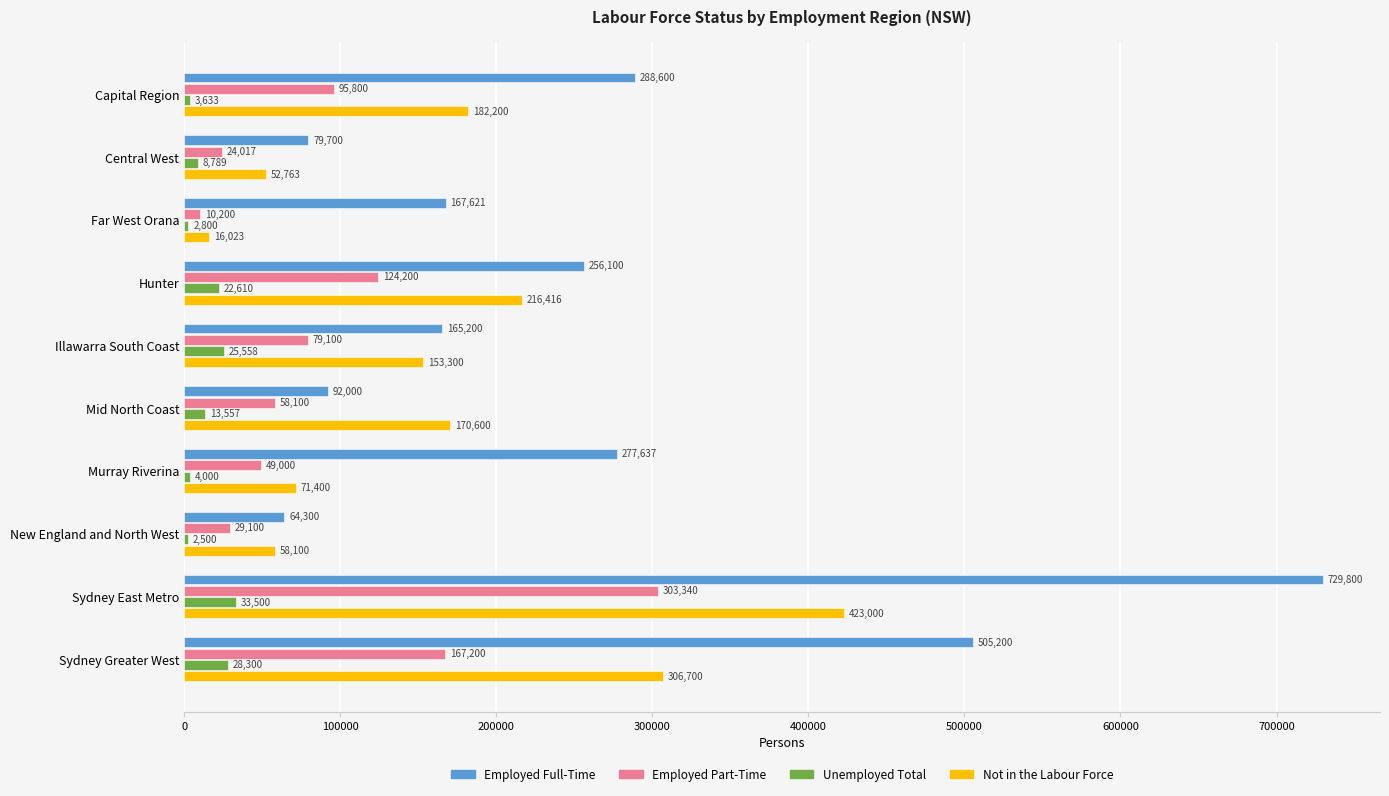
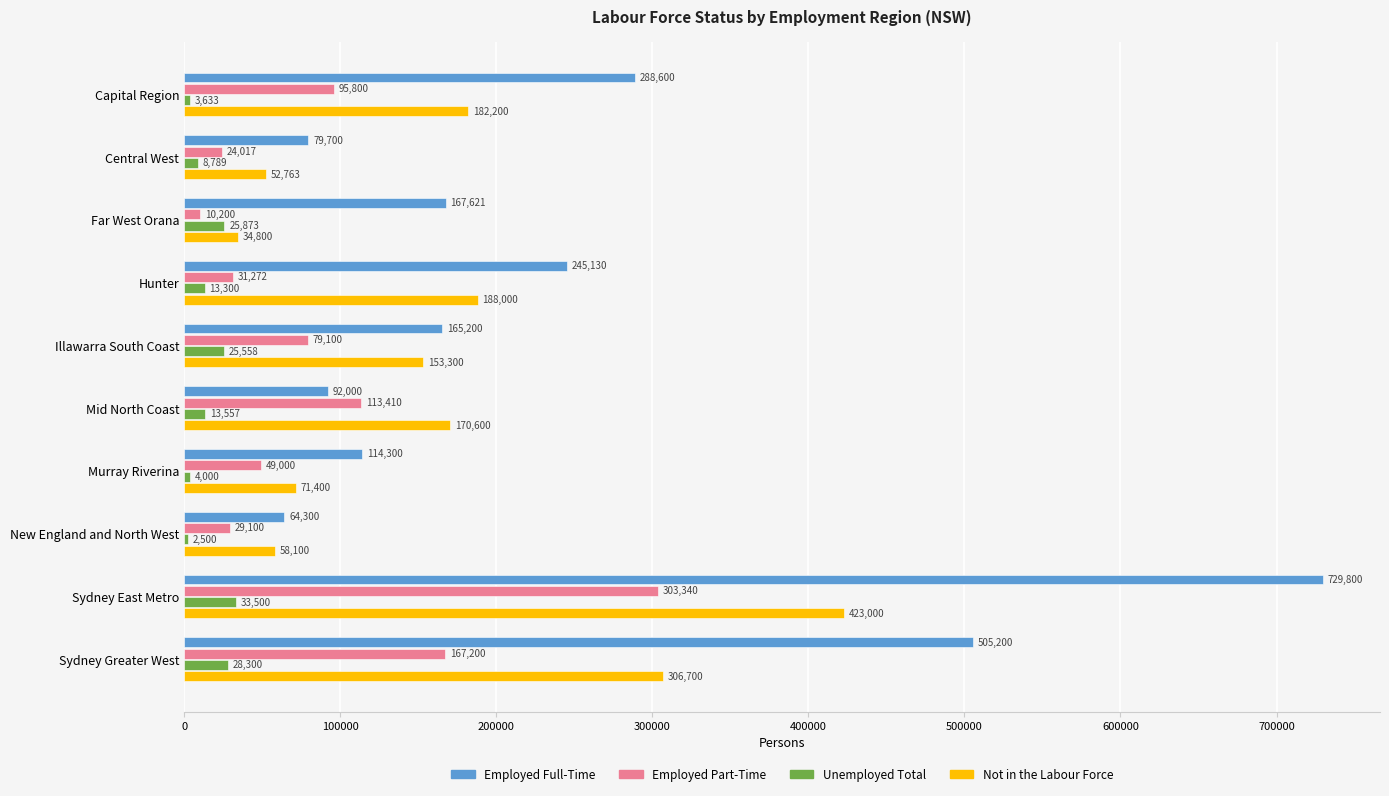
Unemployed Total, Far West Orana: 2,800 -> 25,873
Not in the Labour Force, Far West Orana: 16,023 -> 34,800
Employed Full-Time, Hunter: 256,100 -> 245,130
Employed Part-Time, Hunter: 124,200 -> 31,272
Unemployed Total, Hunter: 22,610 -> 13,300
Not in the Labour Force, Hunter: 216,416 -> 188,000
Employed Part-Time, Mid North Coast: 58,100 -> 113,410
Employed Full-Time, Murray Riverina: 277,637 -> 114,300
